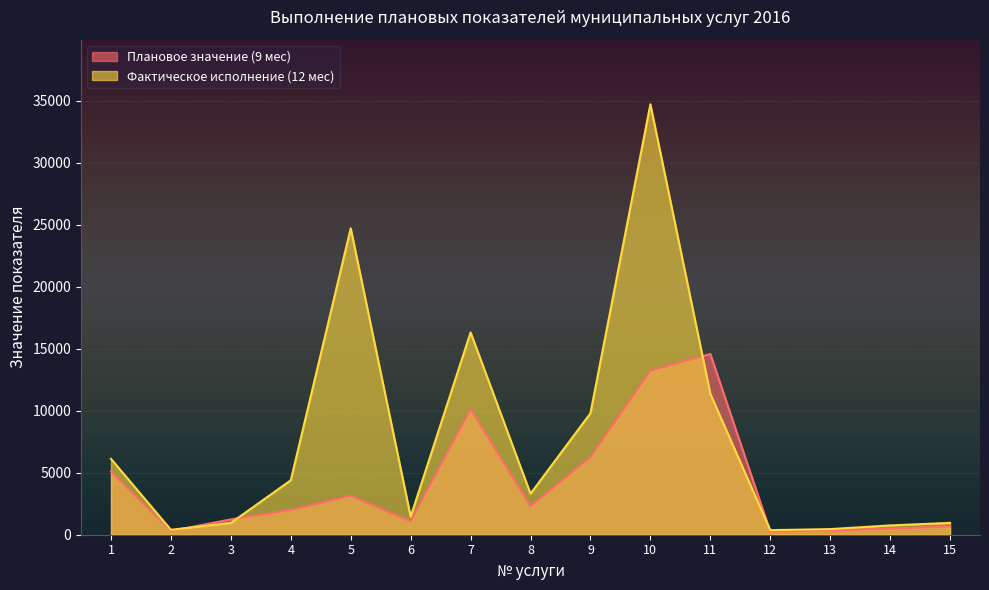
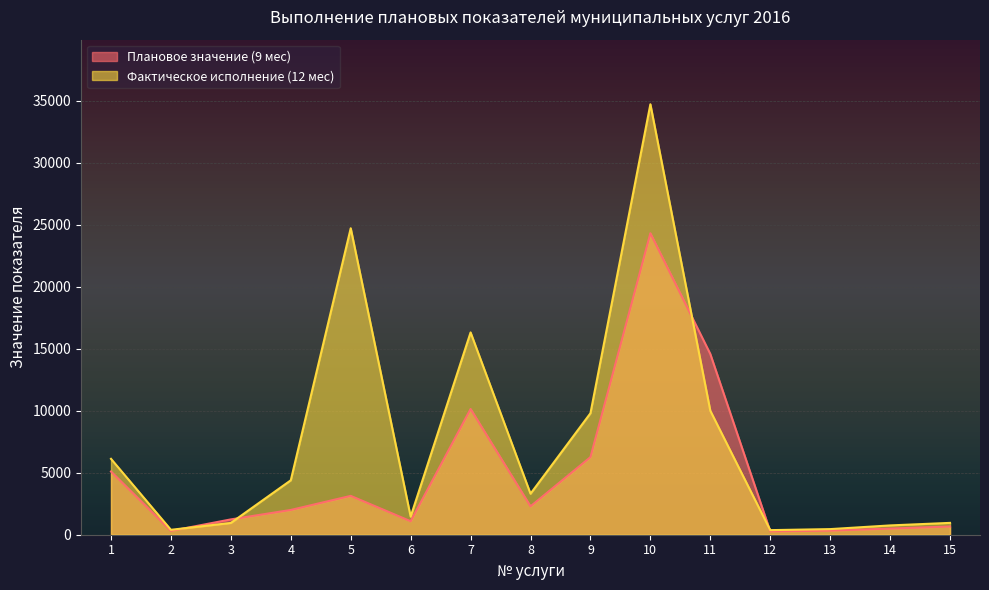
Плановое значение (9 мес), 10: 13200 -> 24300
Фактическое исполнение (12 мес), 11: 11400 -> 10000
